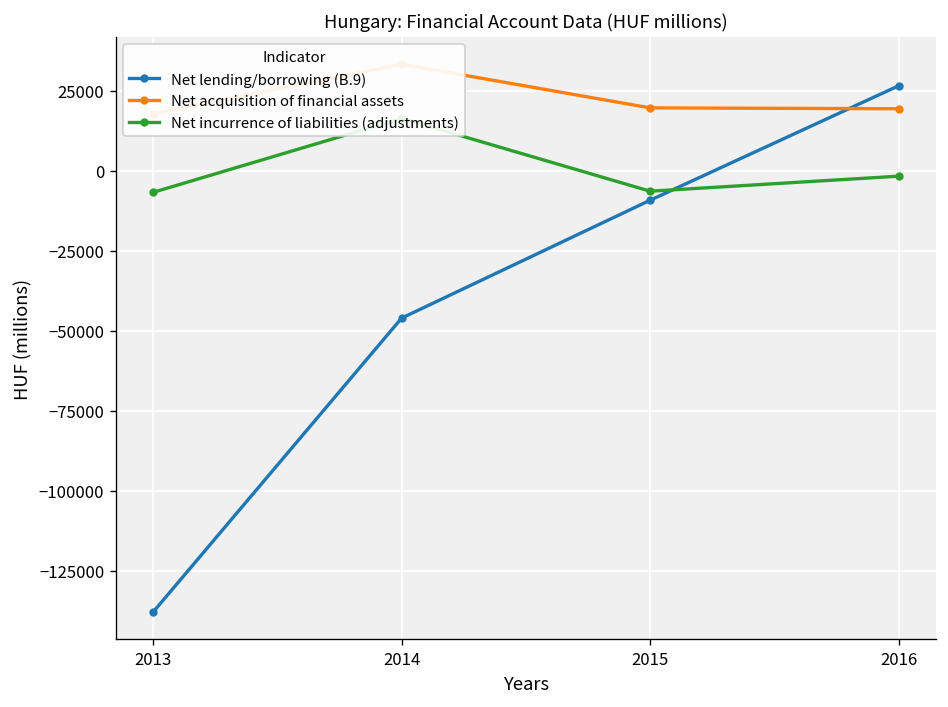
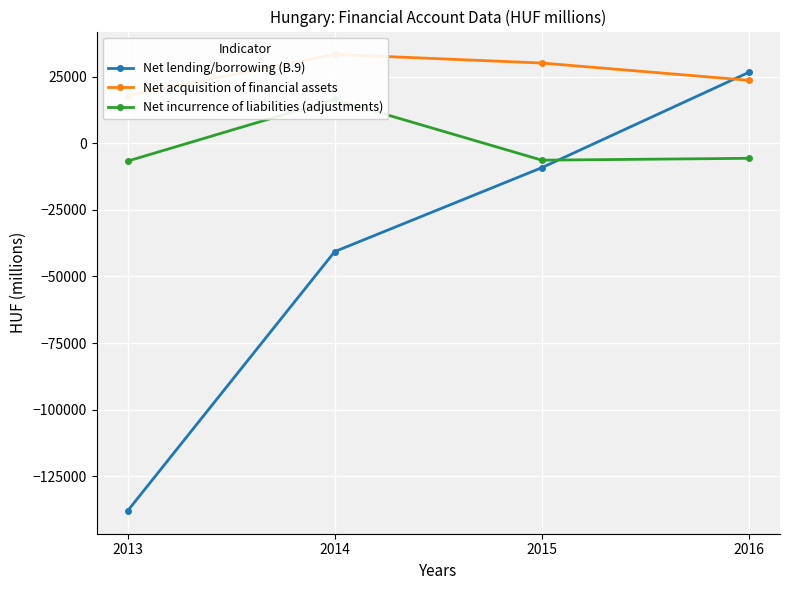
Net lending/borrowing (B.9), 2014: -46000 -> -41000
Net acquisition of financial assets, 2015: 20000 -> 30000
Net acquisition of financial assets, 2016: 19000 -> 24000
Net incurrence of liabilities (adjustments), 2016: -2000 -> -6000
